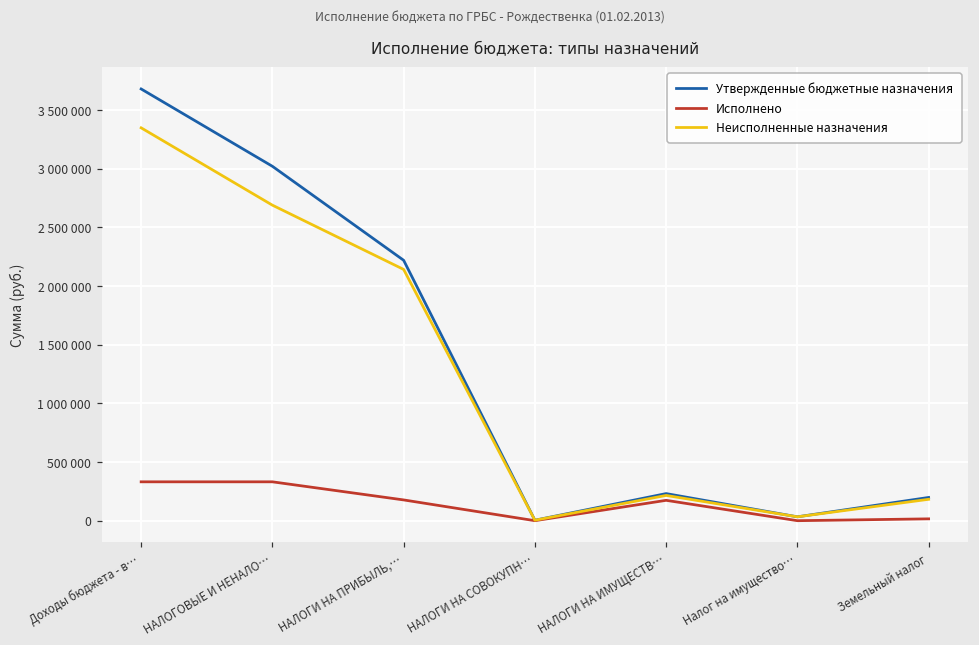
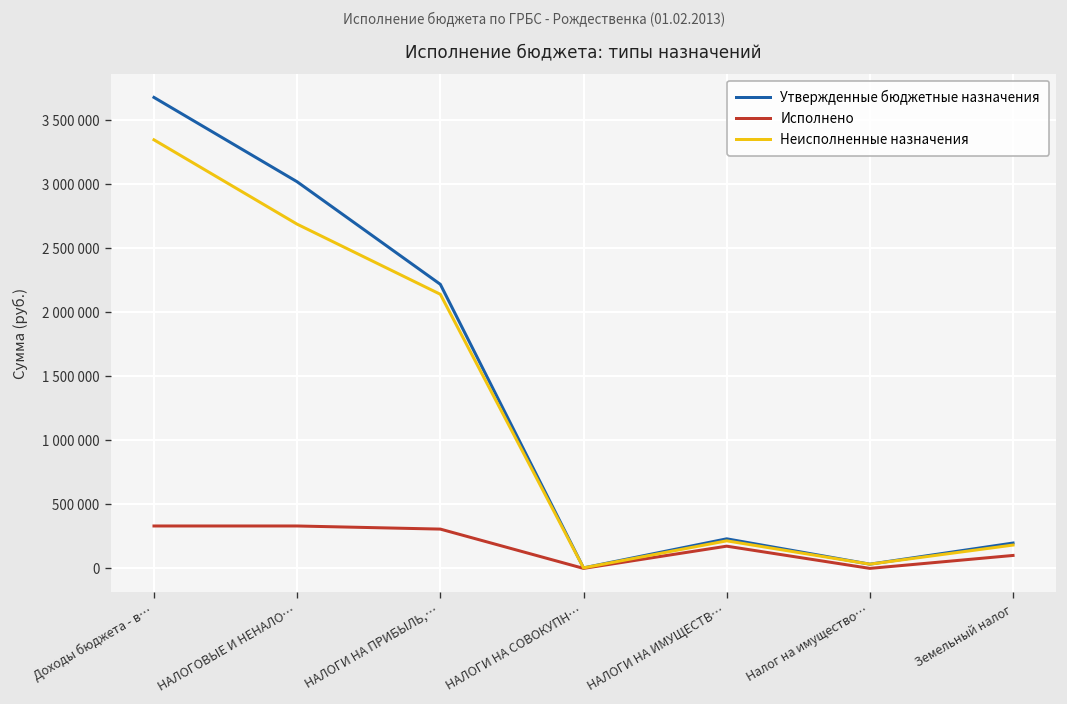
Исполнено, НАЛОГИ НА ПРИБЫЛЬ,…: 180000 -> 310000
Исполнено, Земельный налог: 20000 -> 100000
